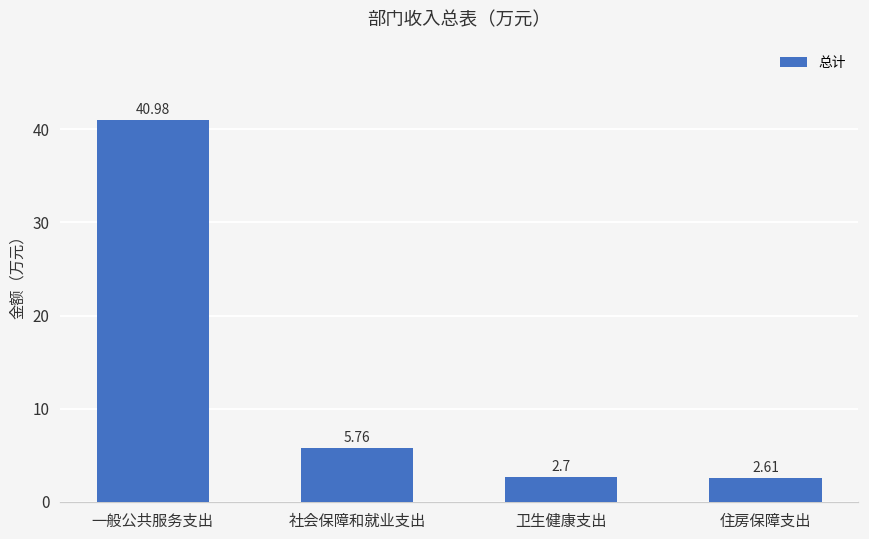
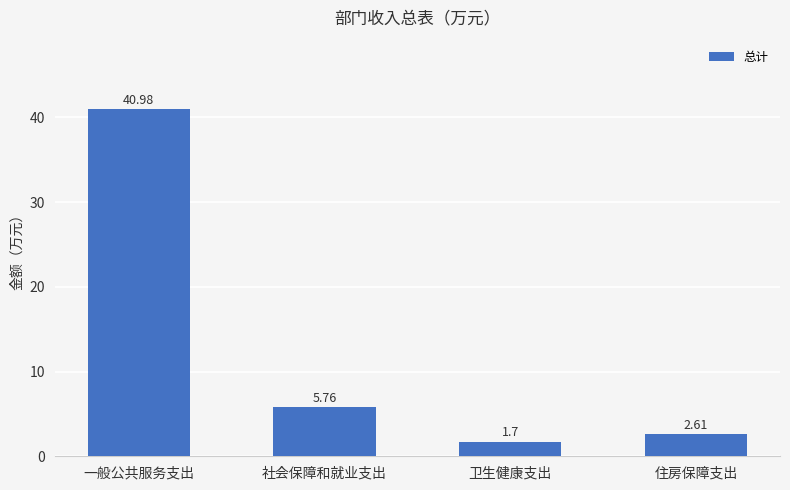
卫生健康支出: 2.7 -> 1.7
